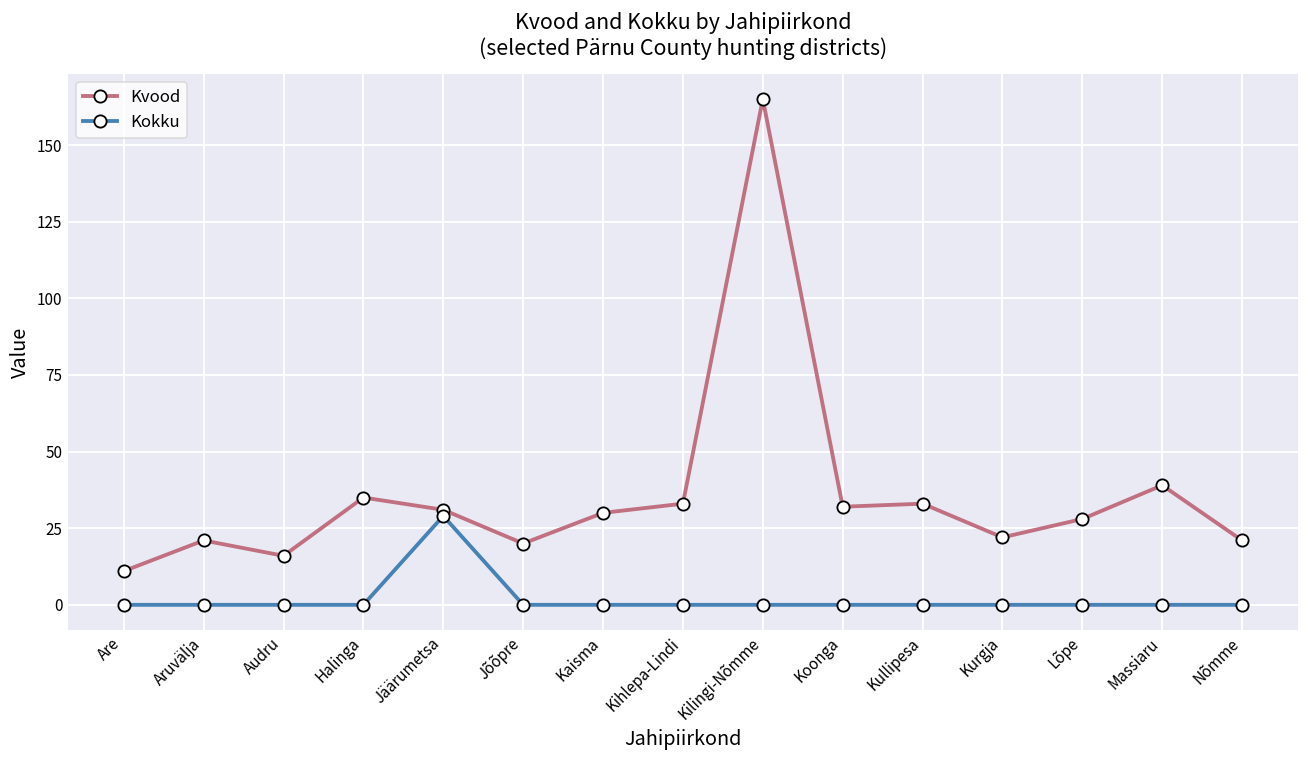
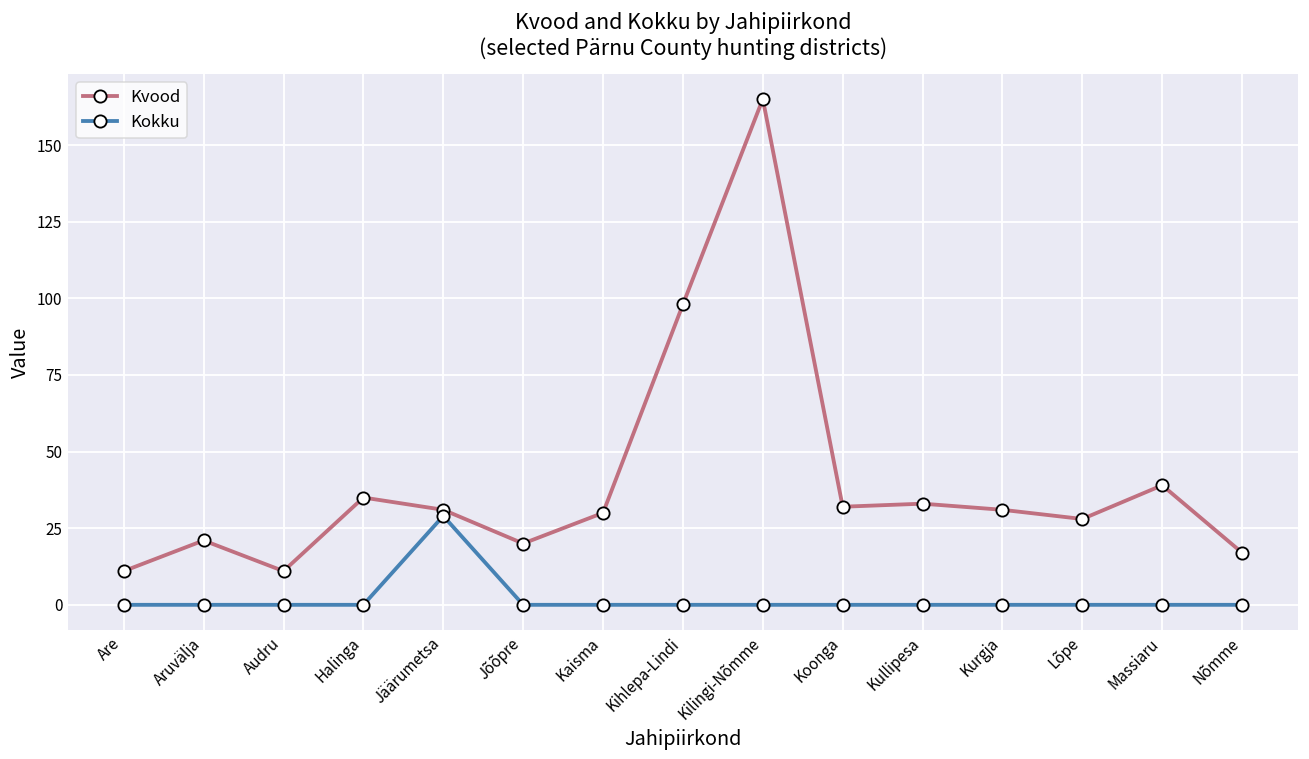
Kvood, Audru: 16 -> 11
Kvood, Kihlepa-Lindi: 33 -> 98
Kvood, Kurgja: 22 -> 31
Kvood, Nõmme: 21 -> 17
